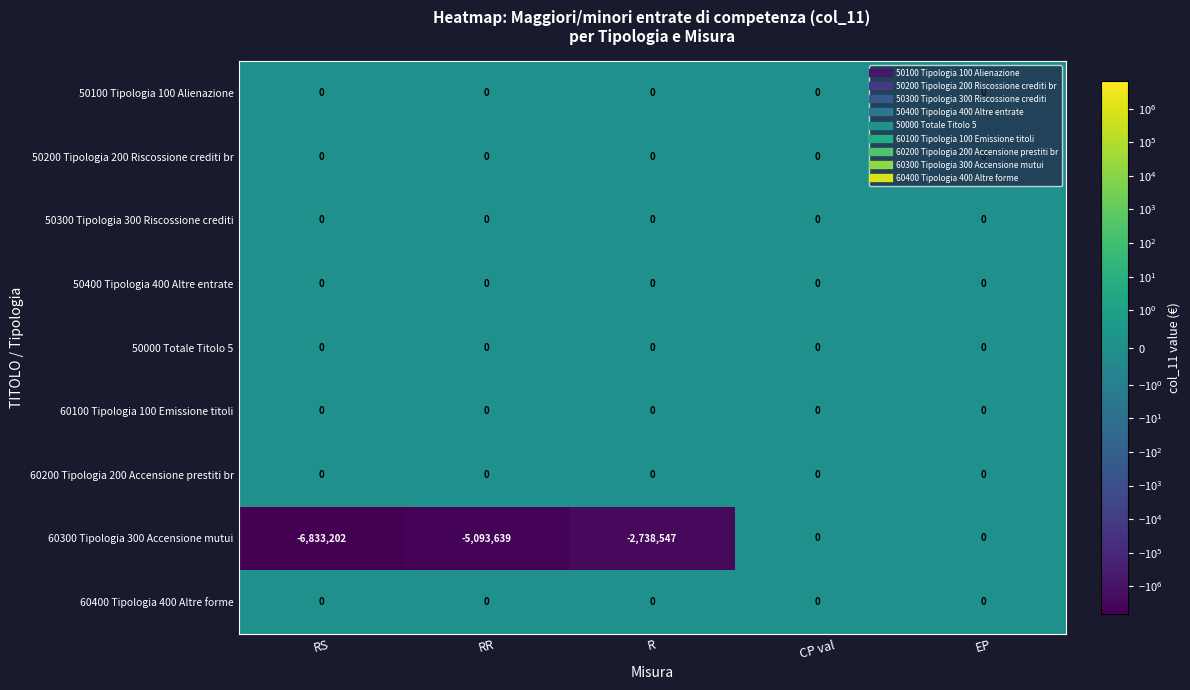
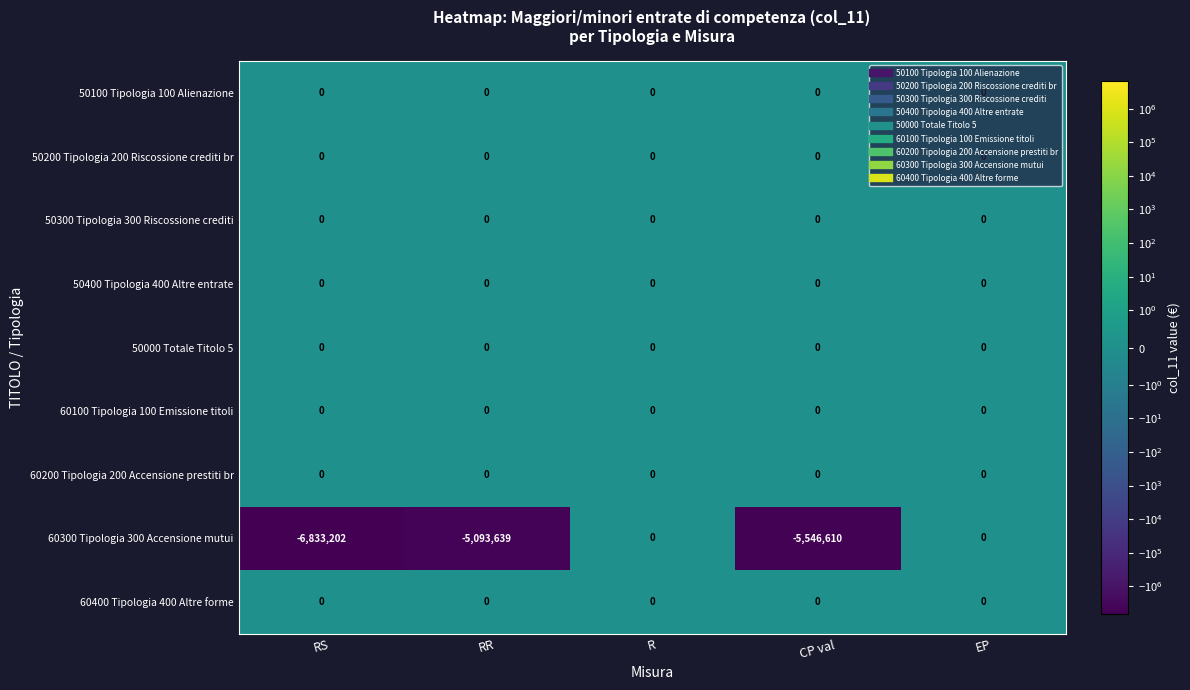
60300 Tipologia 300 Accensione mutui, R: -2,738,547 -> 0
60300 Tipologia 300 Accensione mutui, CP val: 0 -> -5,546,610
